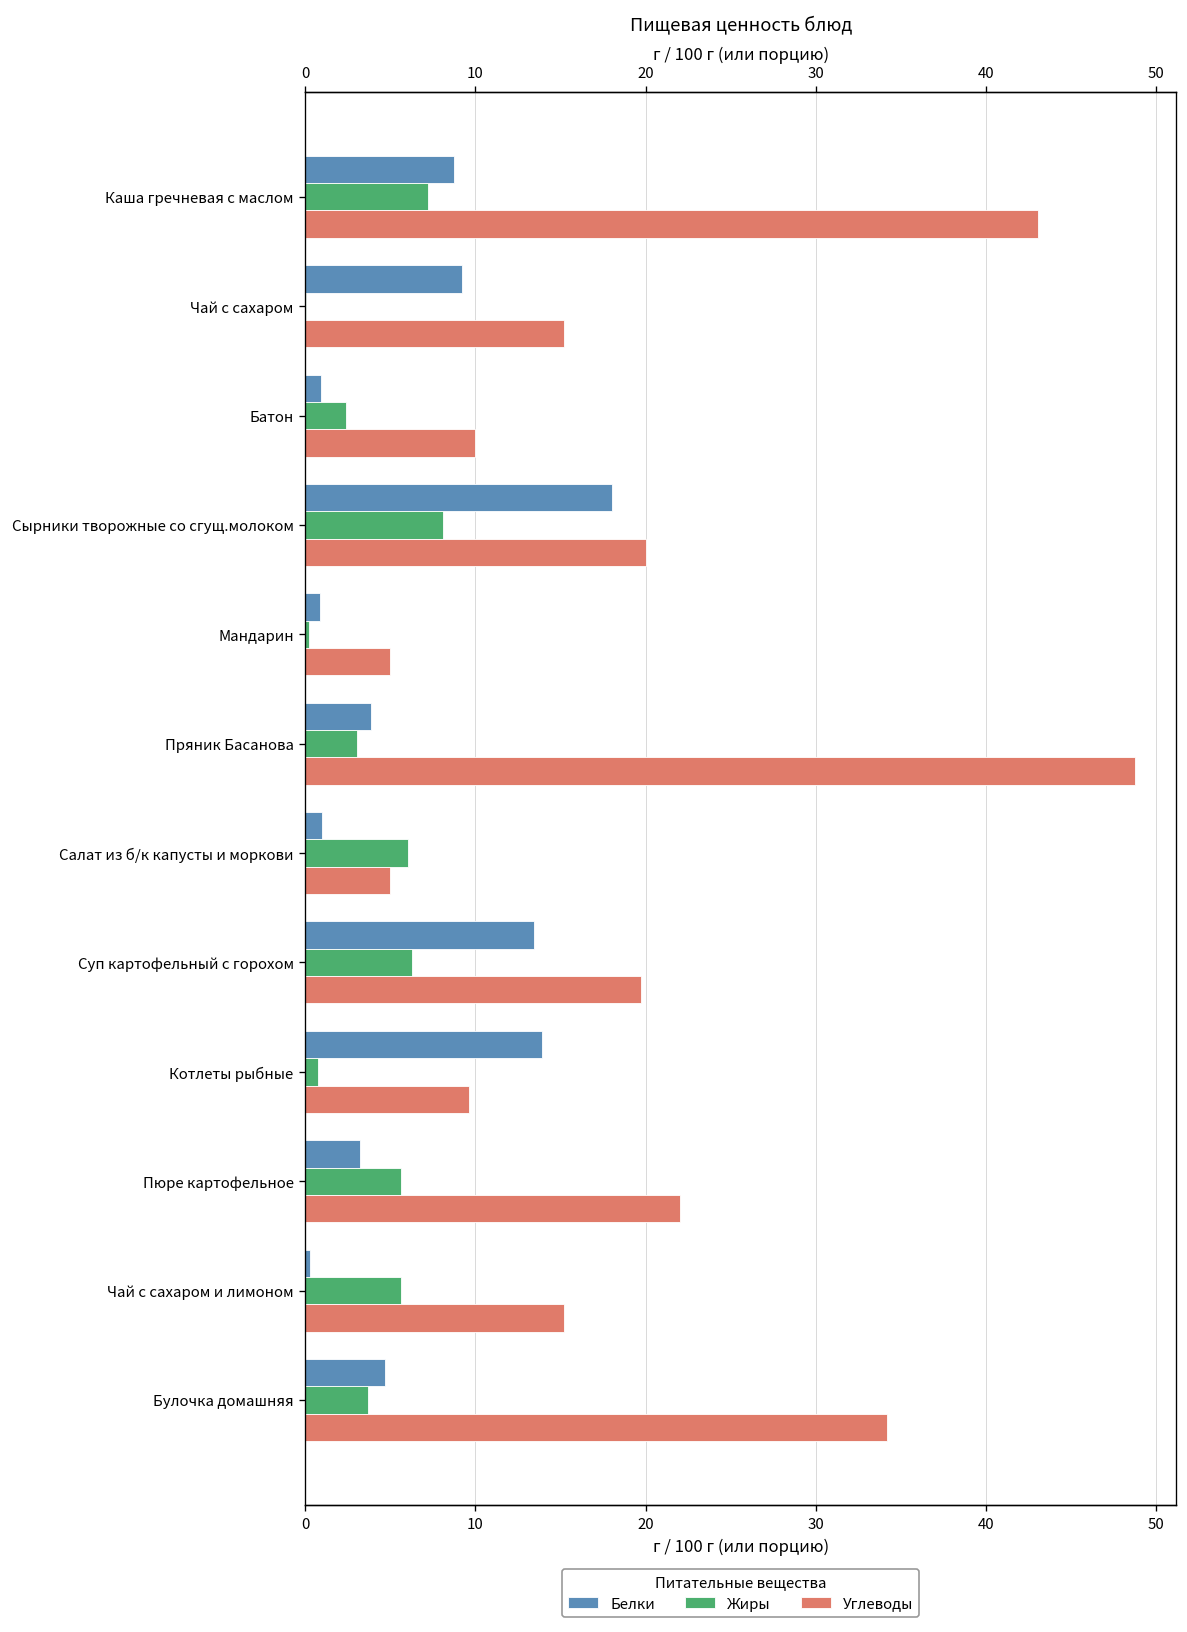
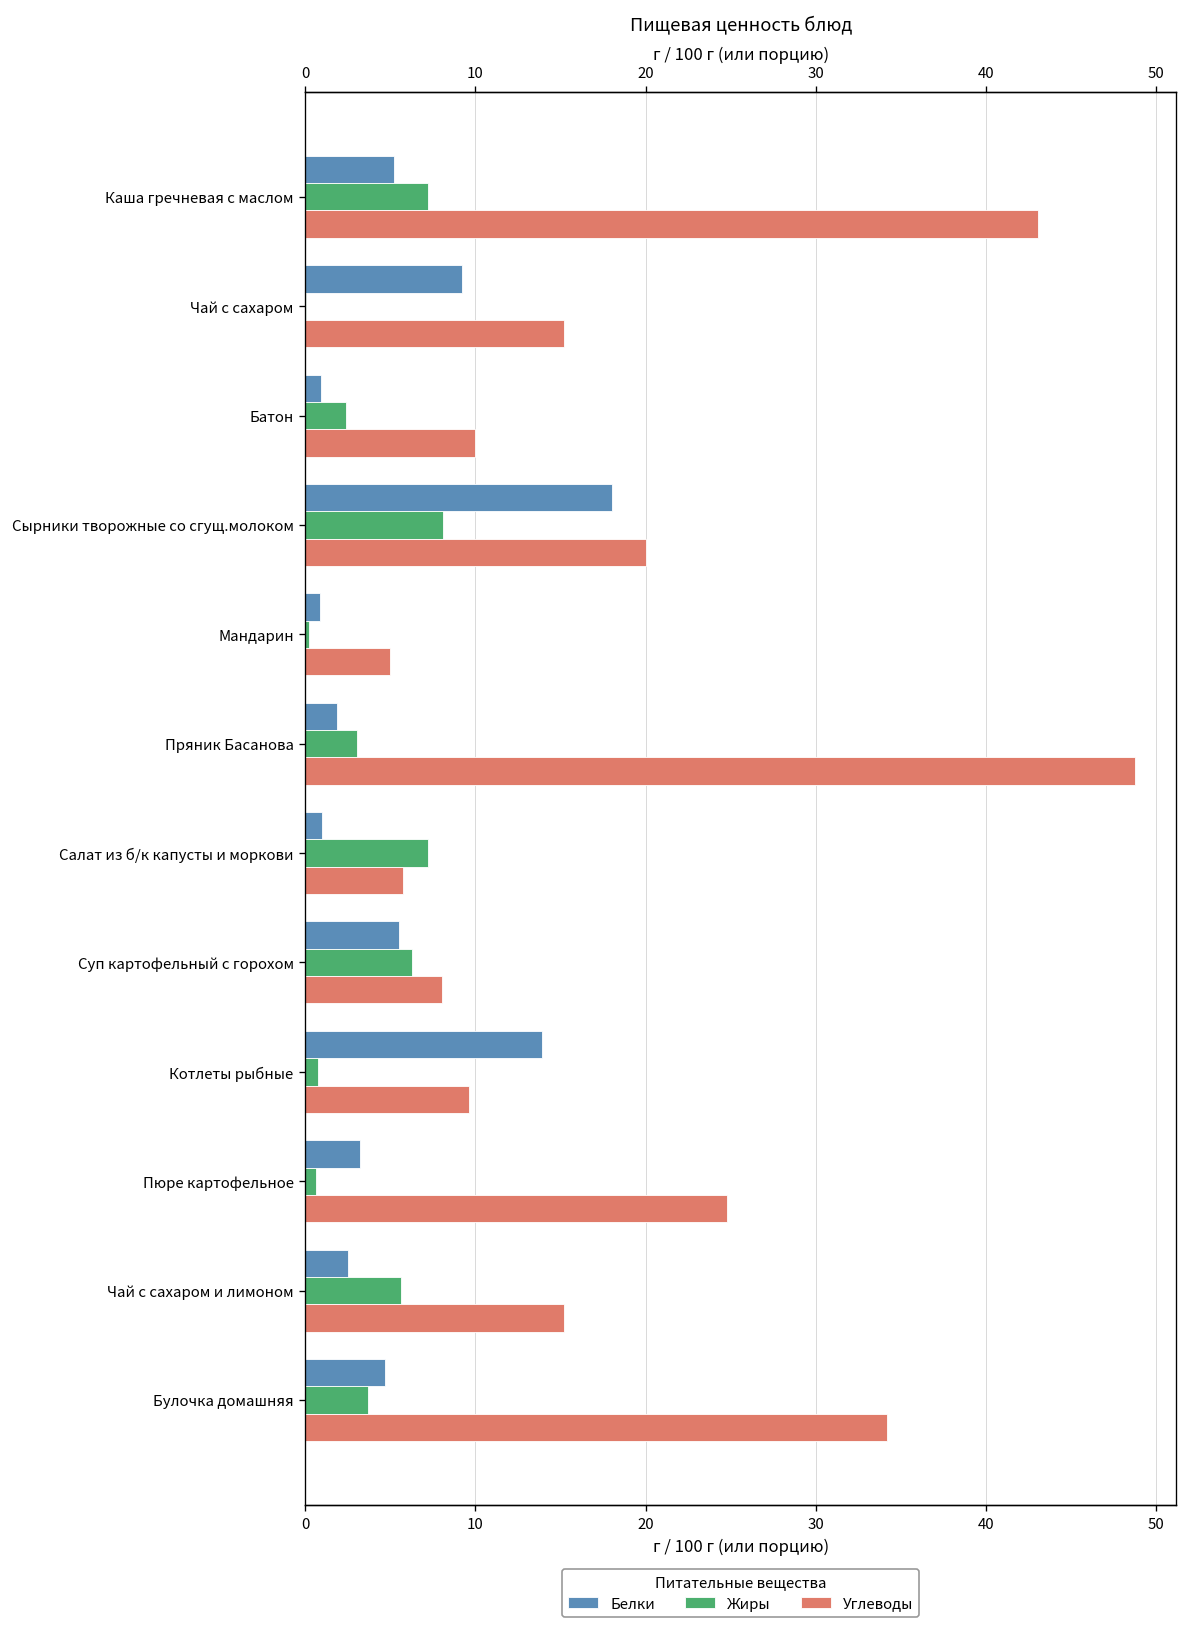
Белки, Каша гречневая с маслом: 8.8 -> 5.2
Белки, Пряник Басанова: 3.8 -> 1.9
Жиры, Салат из б/к капусты и моркови: 6.1 -> 7.2
Углеводы, Салат из б/к капусты и моркови: 5.0 -> 5.8
Белки, Суп картофельный с горохом: 13.4 -> 5.5
Углеводы, Суп картофельный с горохом: 19.7 -> 8.0
Жиры, Пюре картофельное: 5.6 -> 0.6
Углеводы, Пюре картофельное: 22.1 -> 24.8
Белки, Чай с сахаром и лимоном: 0.3 -> 2.5
